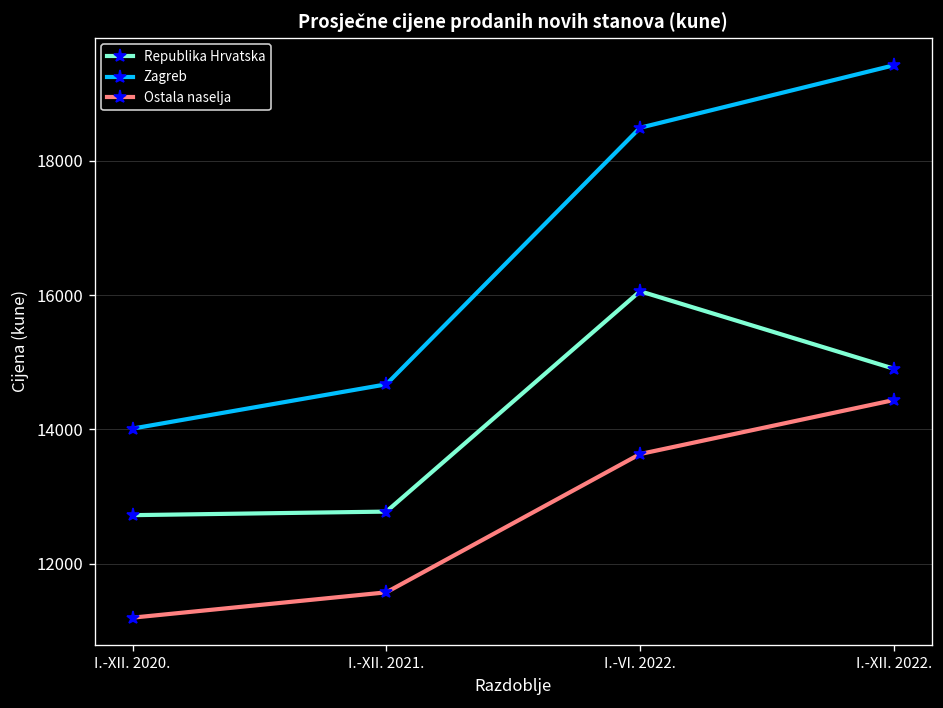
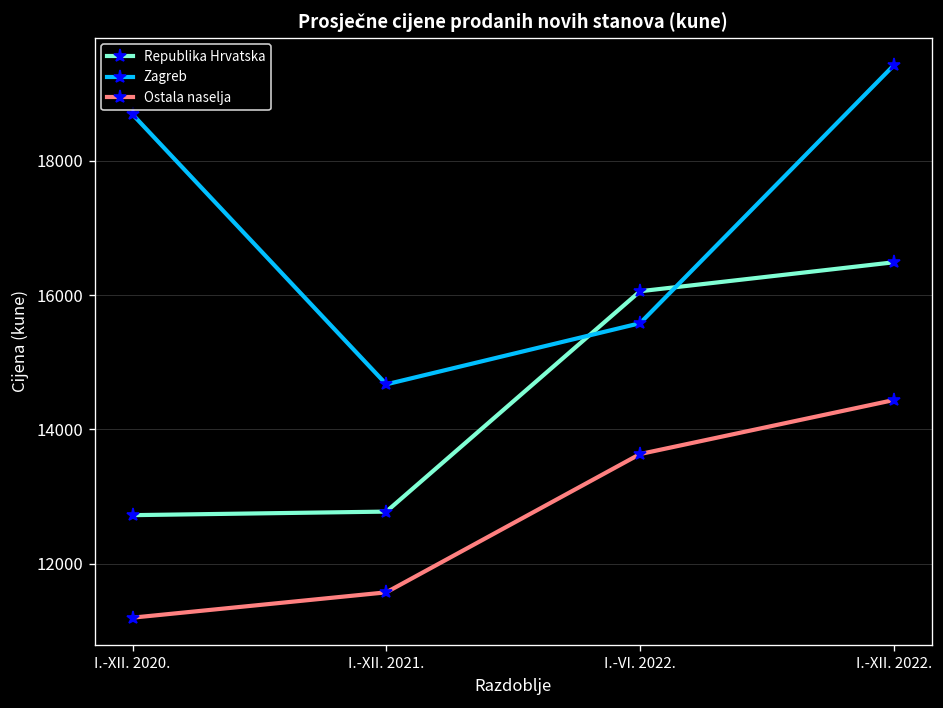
Zagreb, I.-XII. 2020.: 14000 -> 18700
Zagreb, I.-VI. 2022.: 18500 -> 15600
Republika Hrvatska, I.-XII. 2022.: 14900 -> 16500
